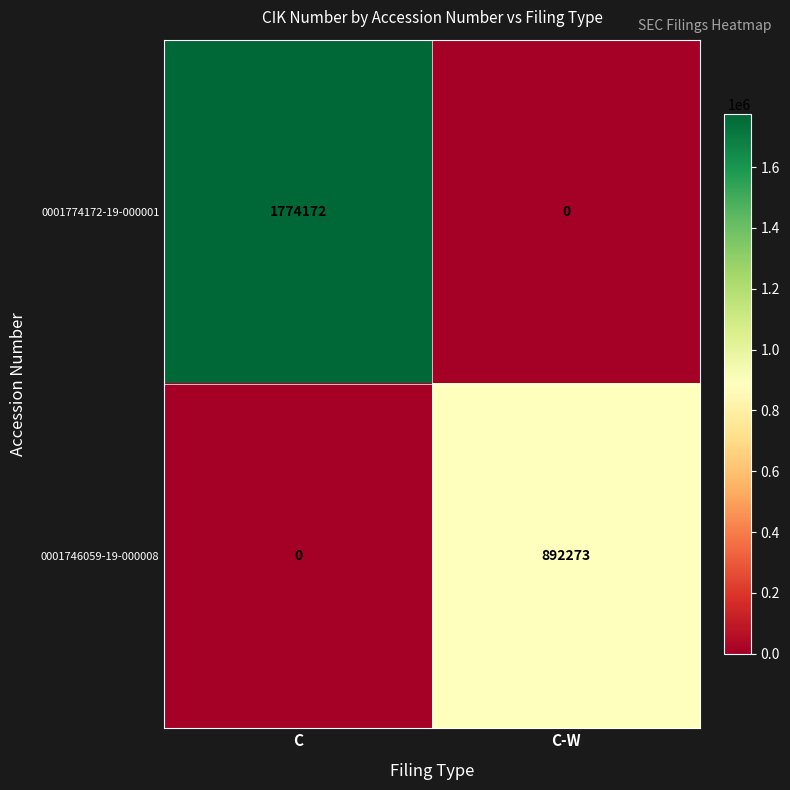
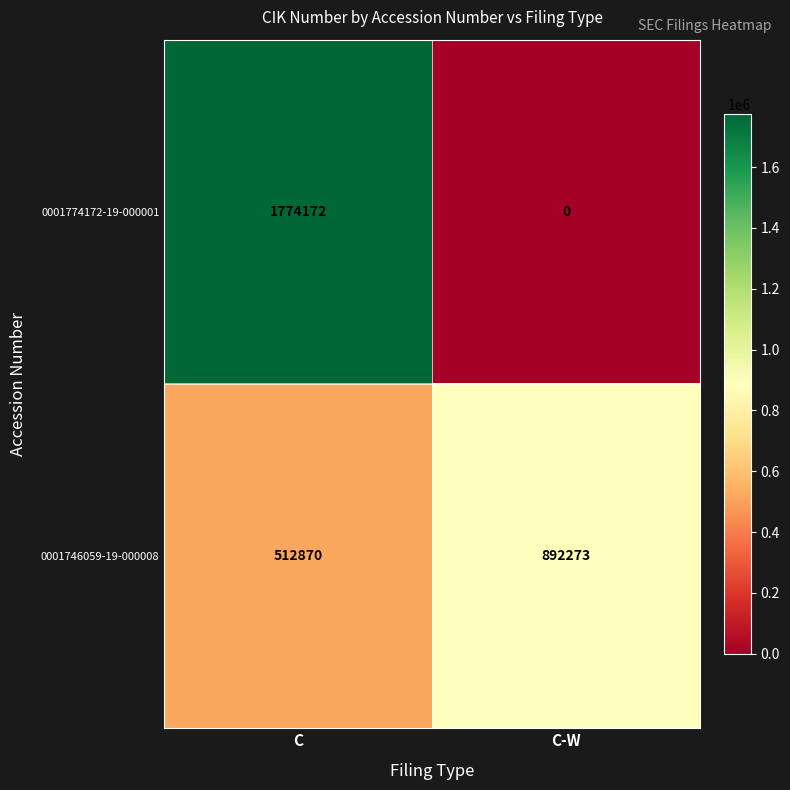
0001746059-19-000008, C: 0 -> 512870
